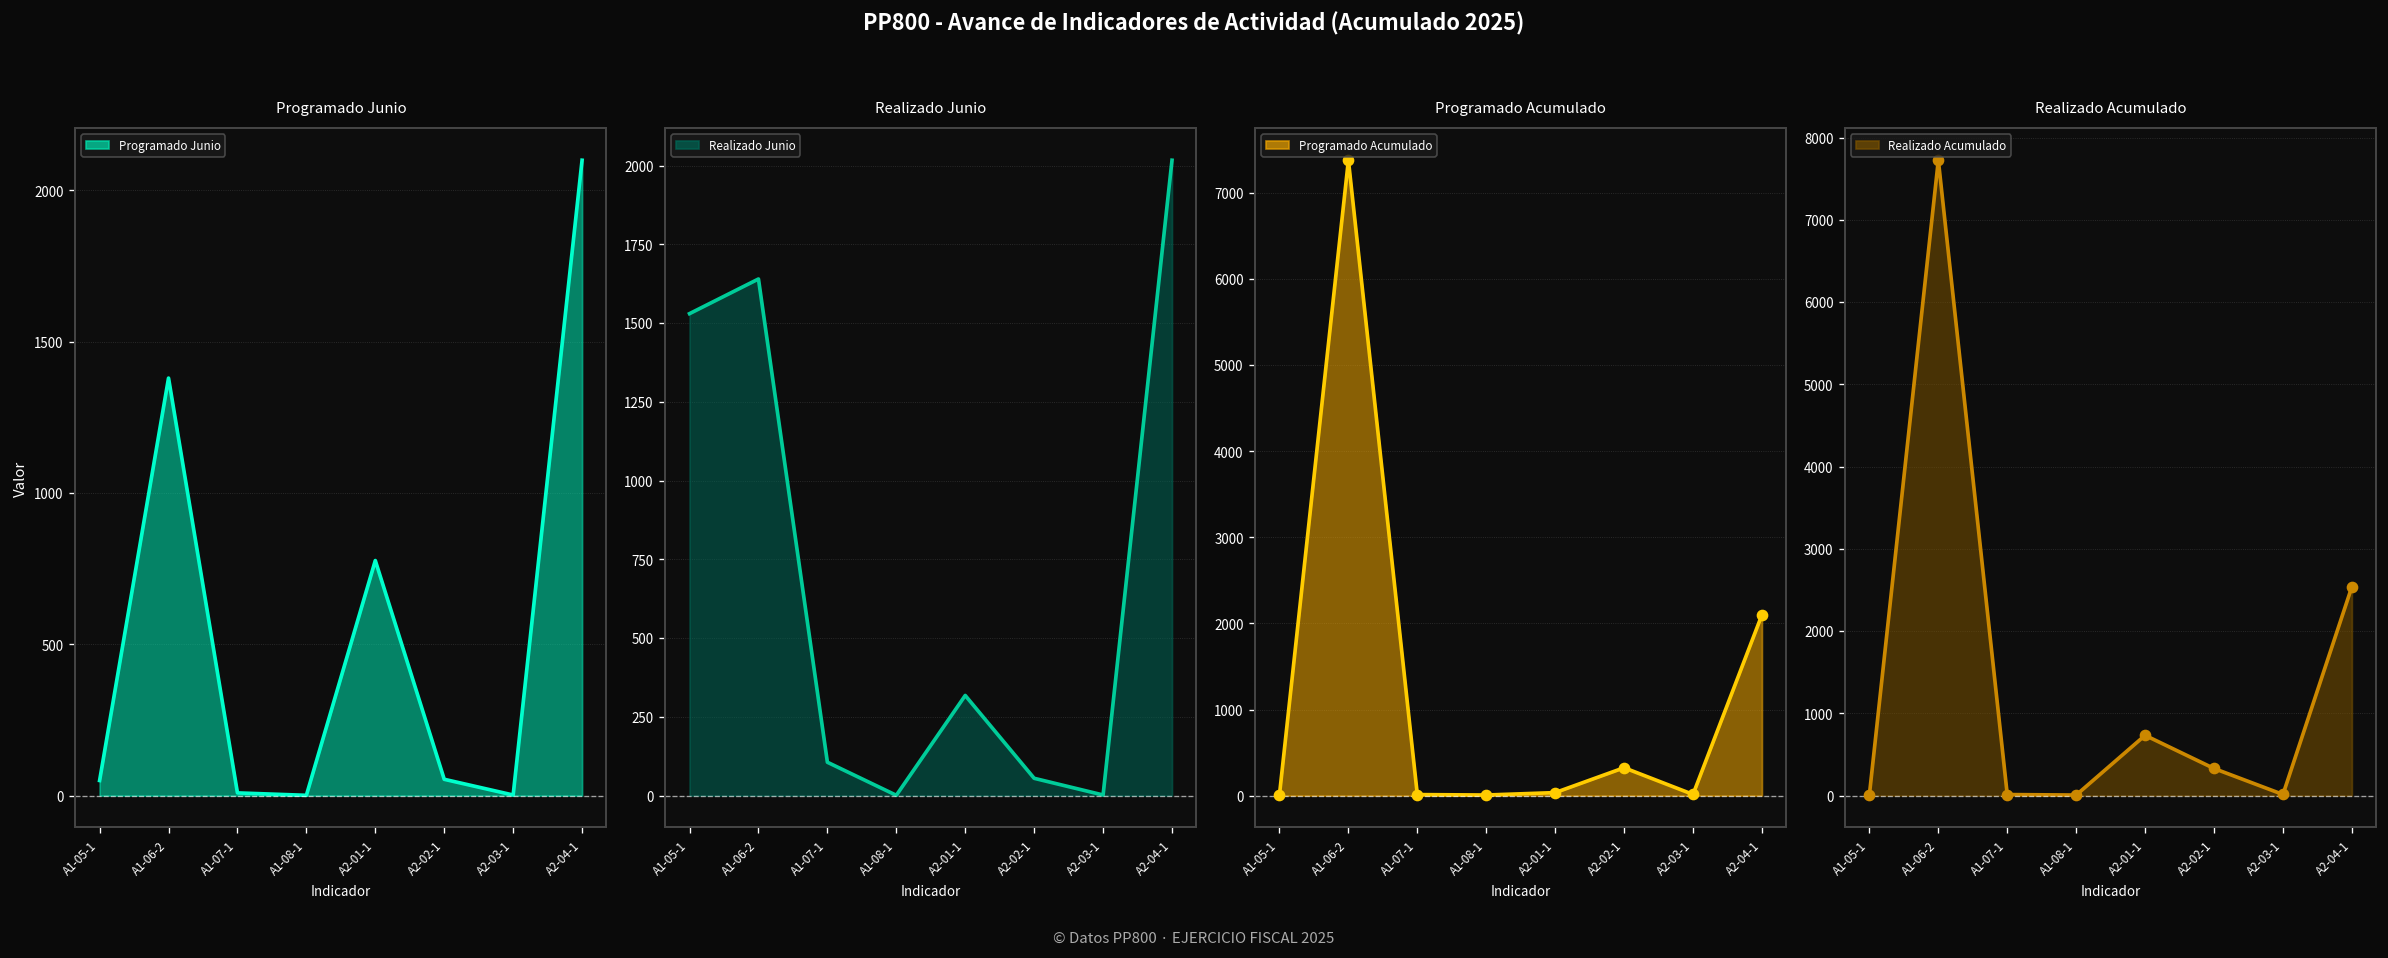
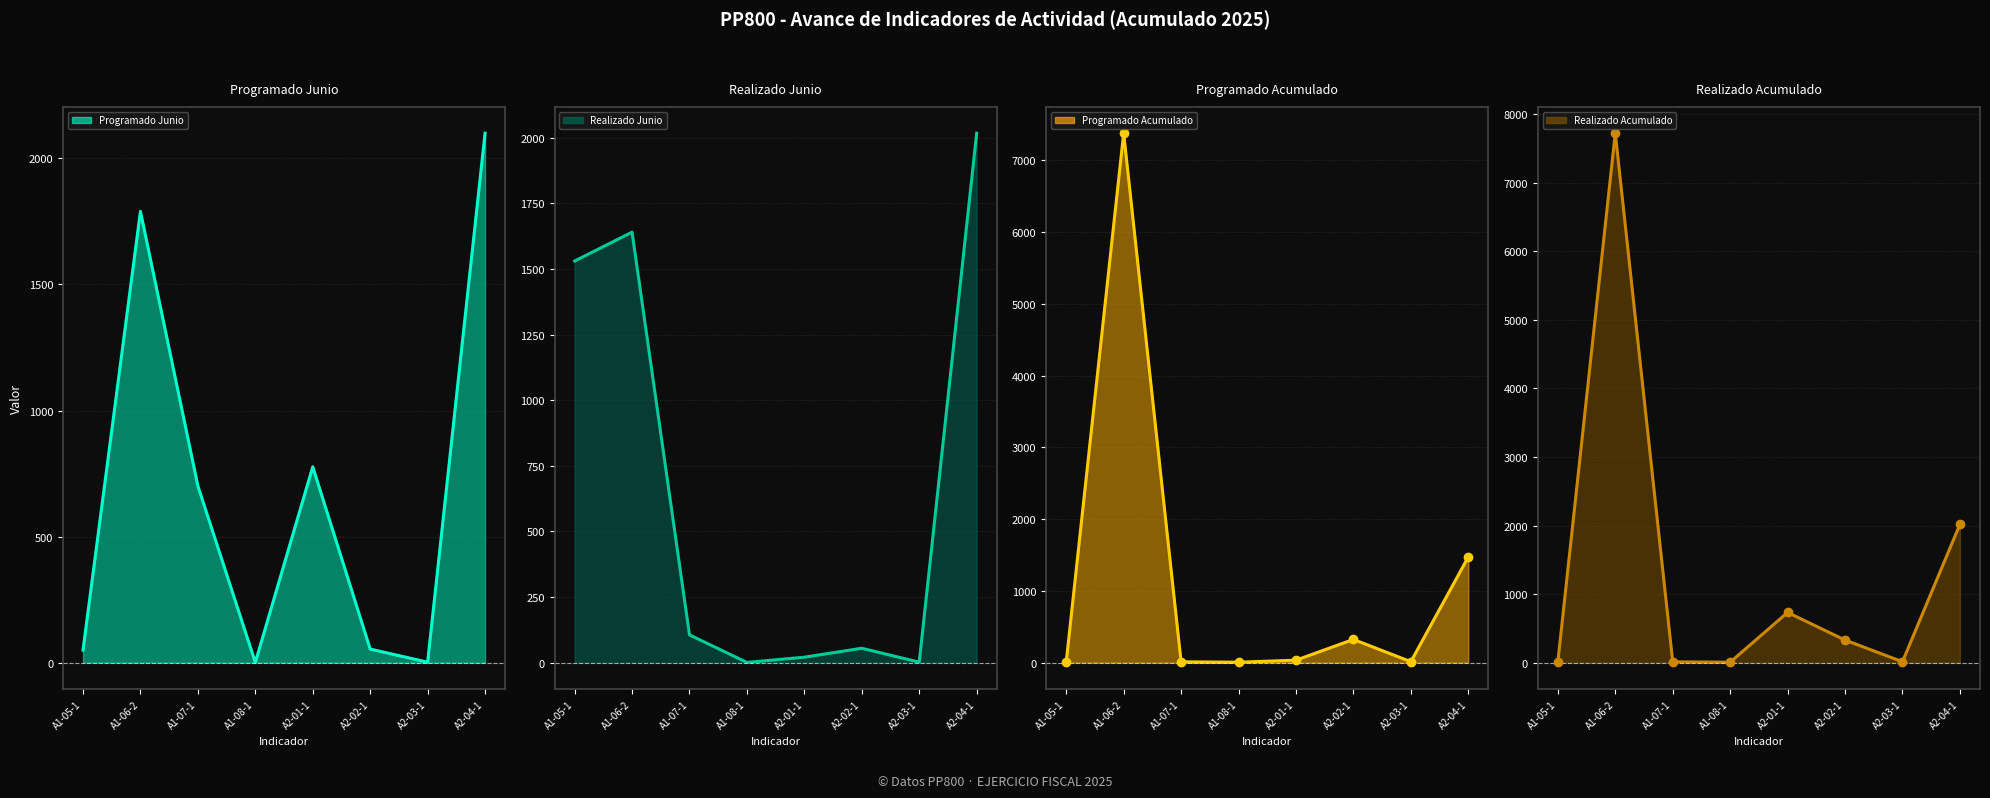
Programado Junio, A1-06-2: 1380 -> 1790
Programado Junio, A1-07-1: 10 -> 700
Realizado Junio, A2-01-1: 320 -> 20
Programado Acumulado, A2-04-1: 2100 -> 1500
Realizado Acumulado, A2-04-1: 2500 -> 2000
